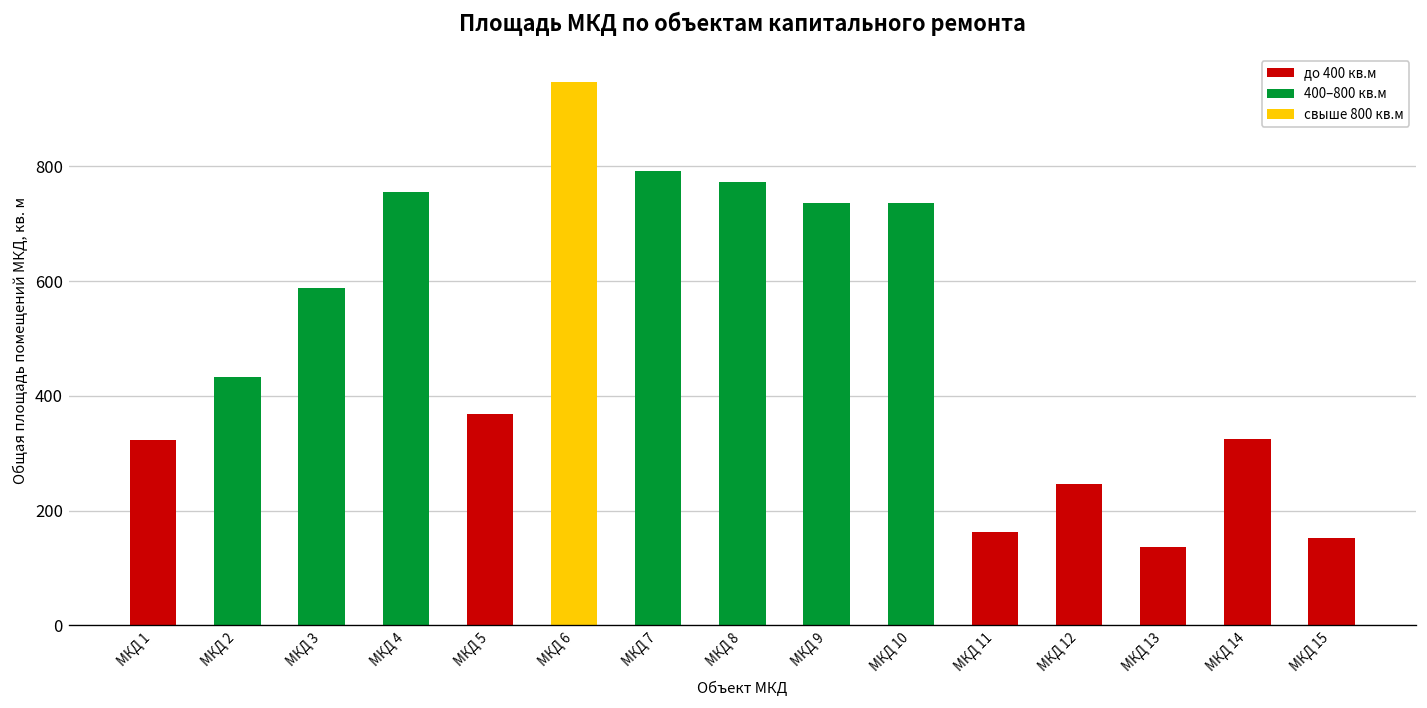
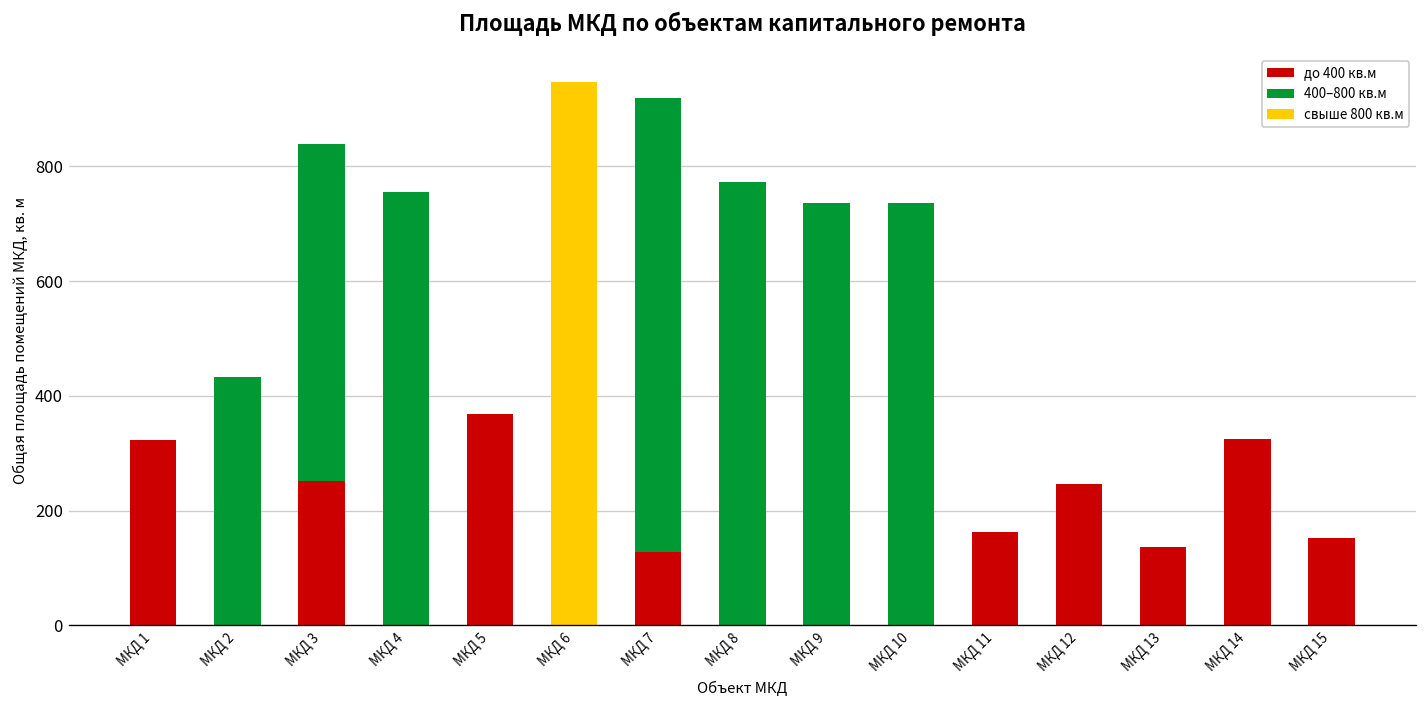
до 400 кв.м, МКД 3: 0 -> 250
до 400 кв.м, МКД 7: 0 -> 130
